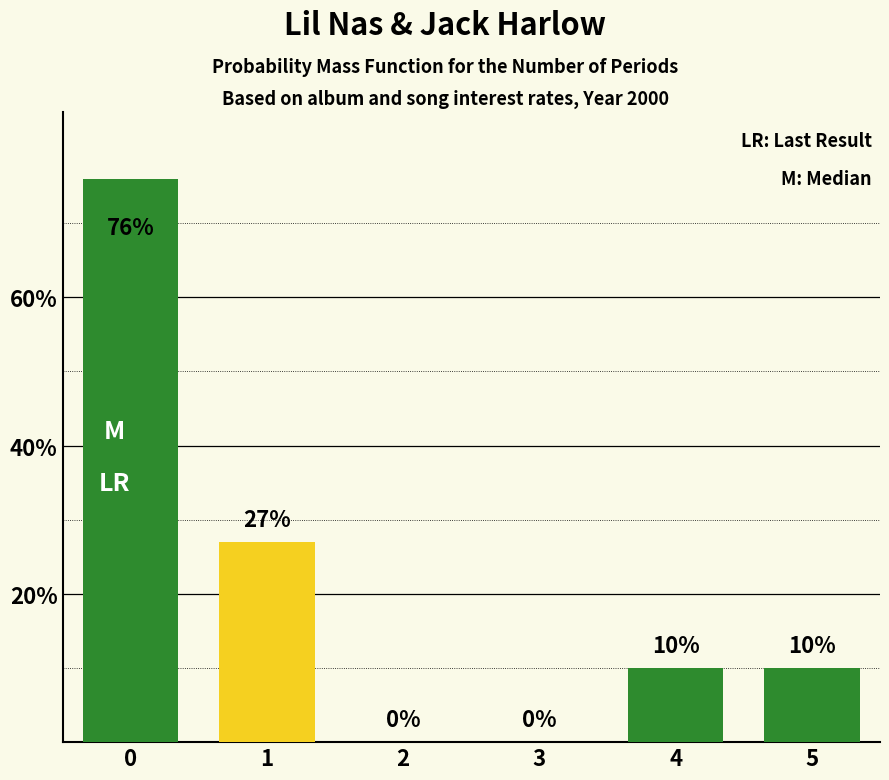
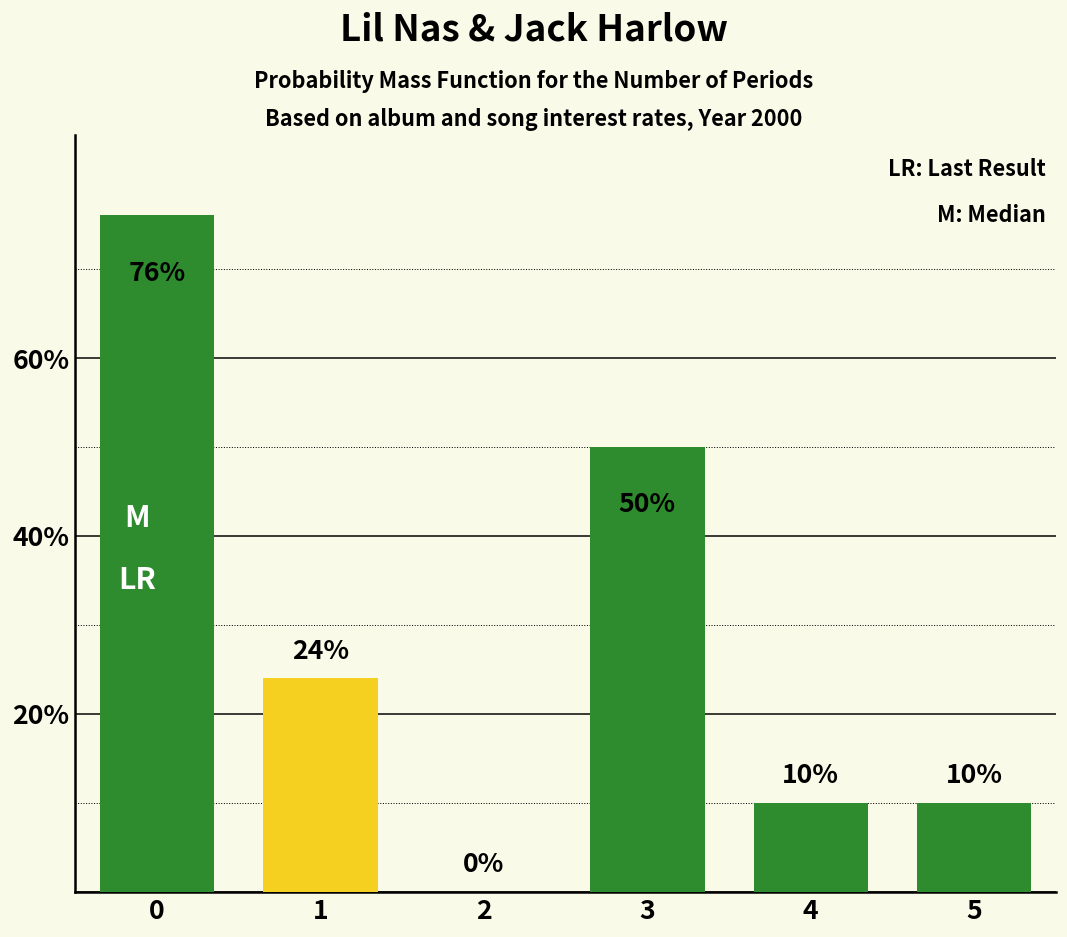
1: 27% -> 24%
3: 0% -> 50%
